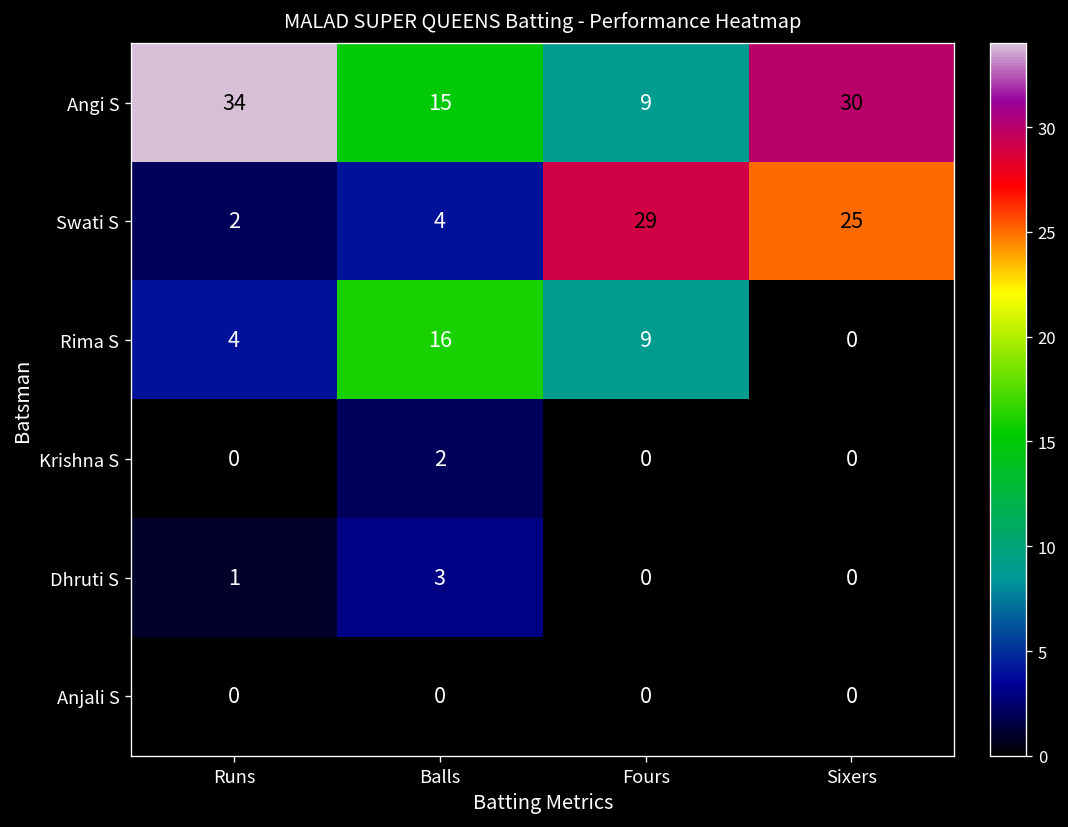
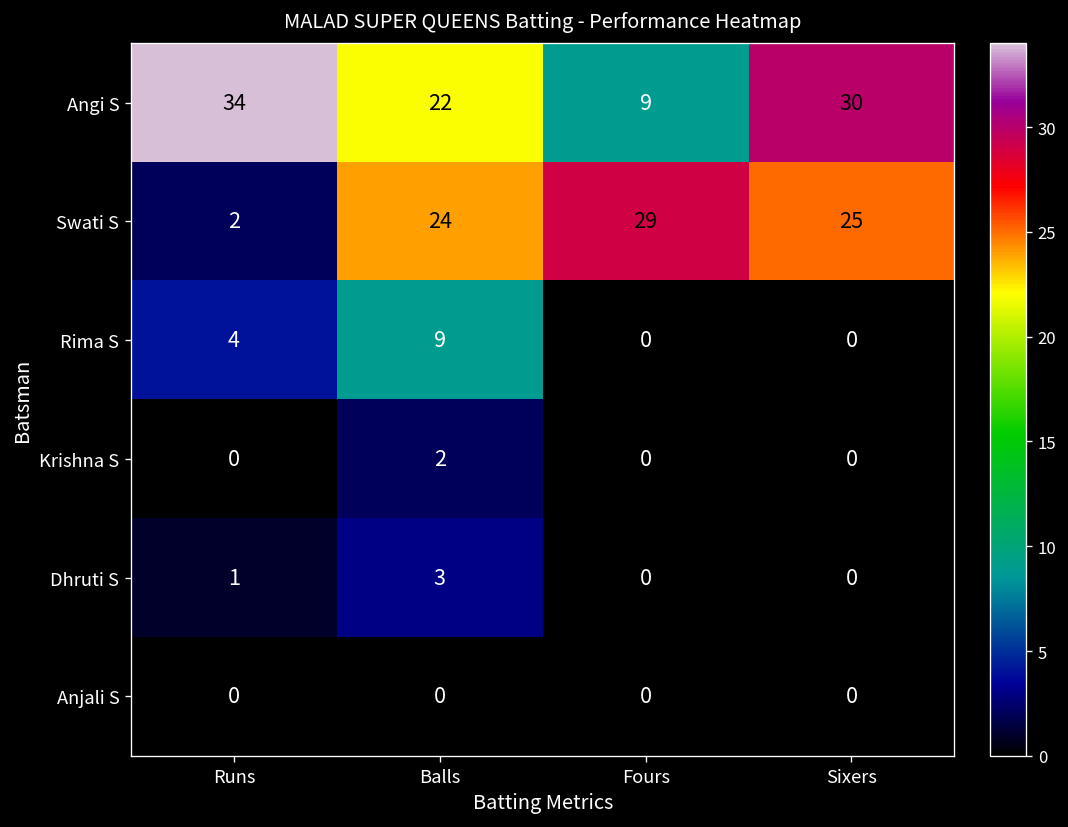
Angi S, Balls: 15 -> 22
Swati S, Balls: 4 -> 24
Rima S, Balls: 16 -> 9
Rima S, Fours: 9 -> 0
